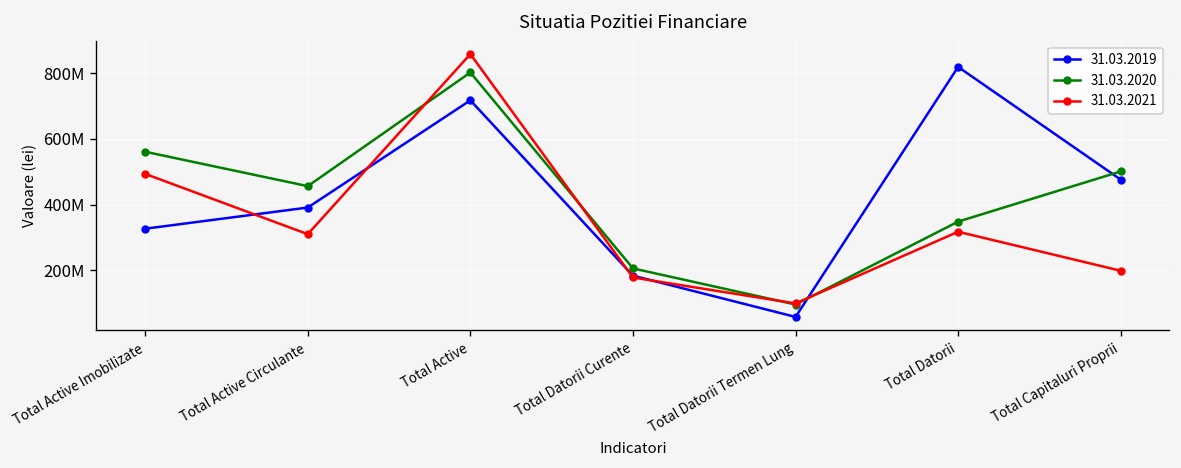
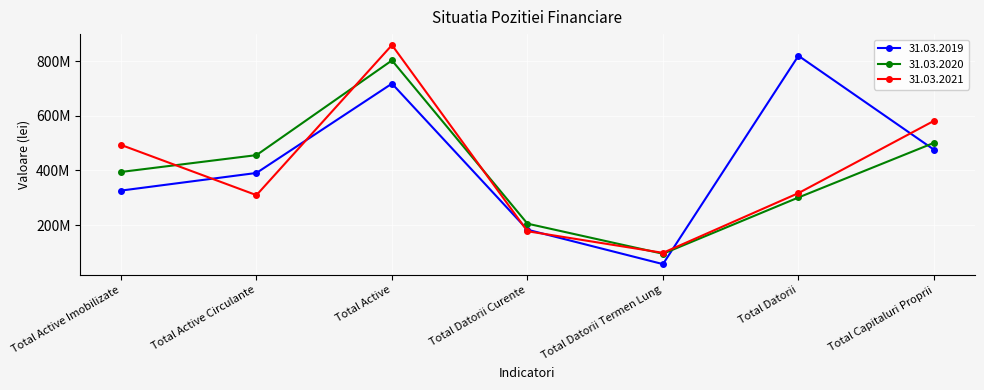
31.03.2020, Total Active Imobilizate: 560000000 -> 390000000
31.03.2020, Total Datorii: 350000000 -> 300000000
31.03.2021, Total Capitaluri Proprii: 200000000 -> 580000000
